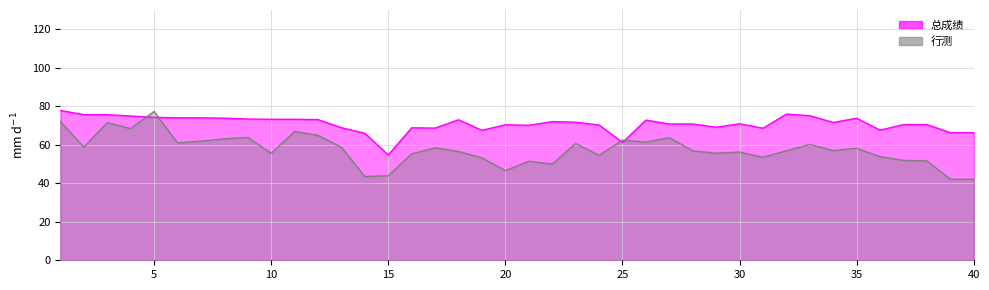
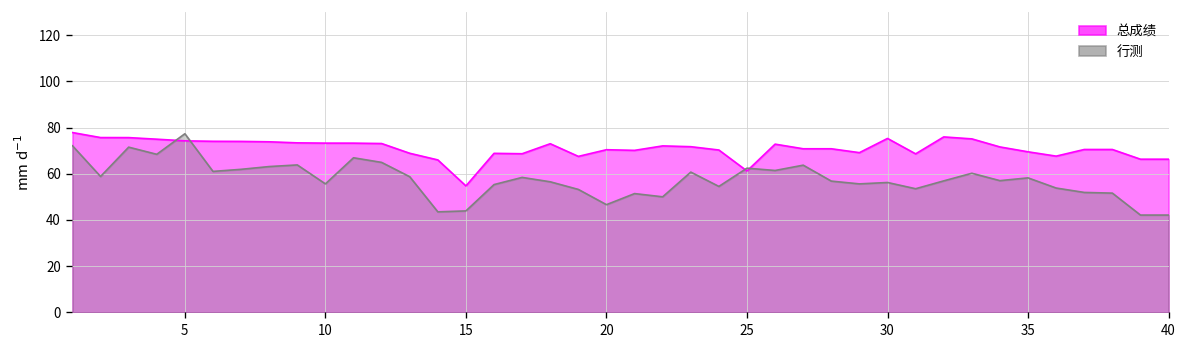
总成绩, 30: 71 -> 75
总成绩, 35: 74 -> 69
